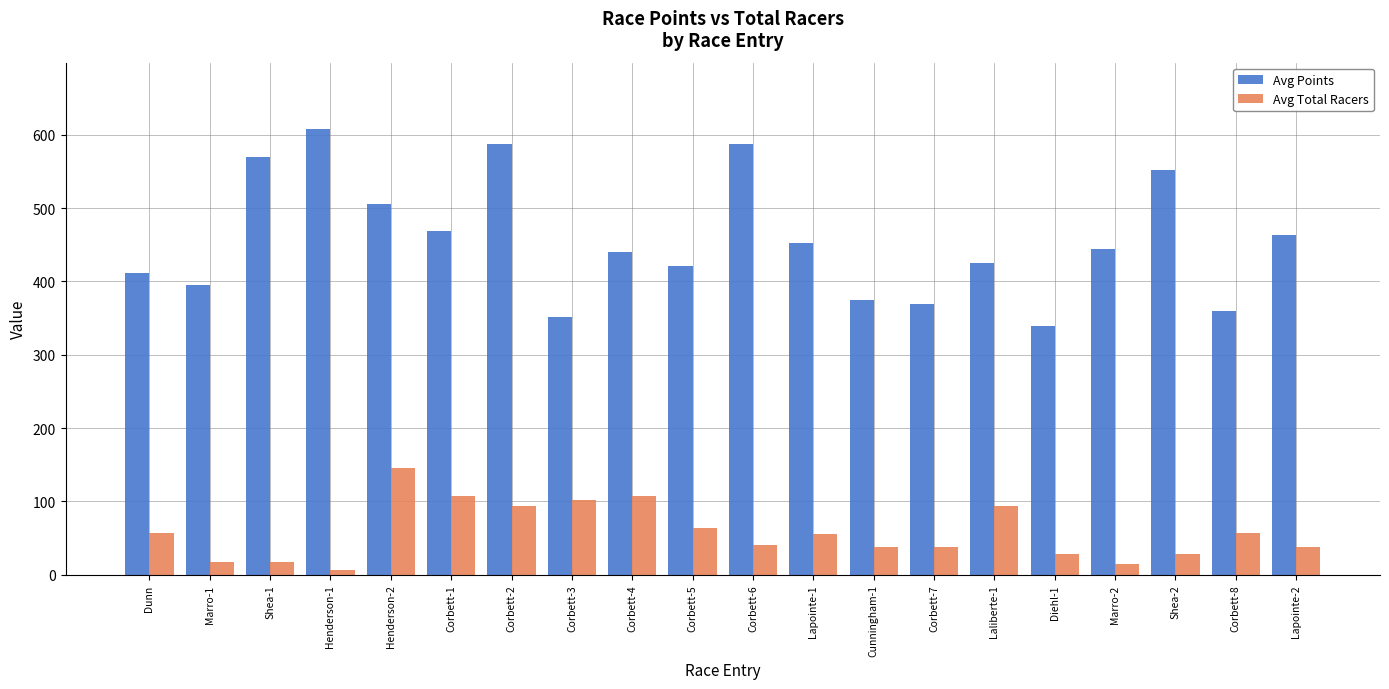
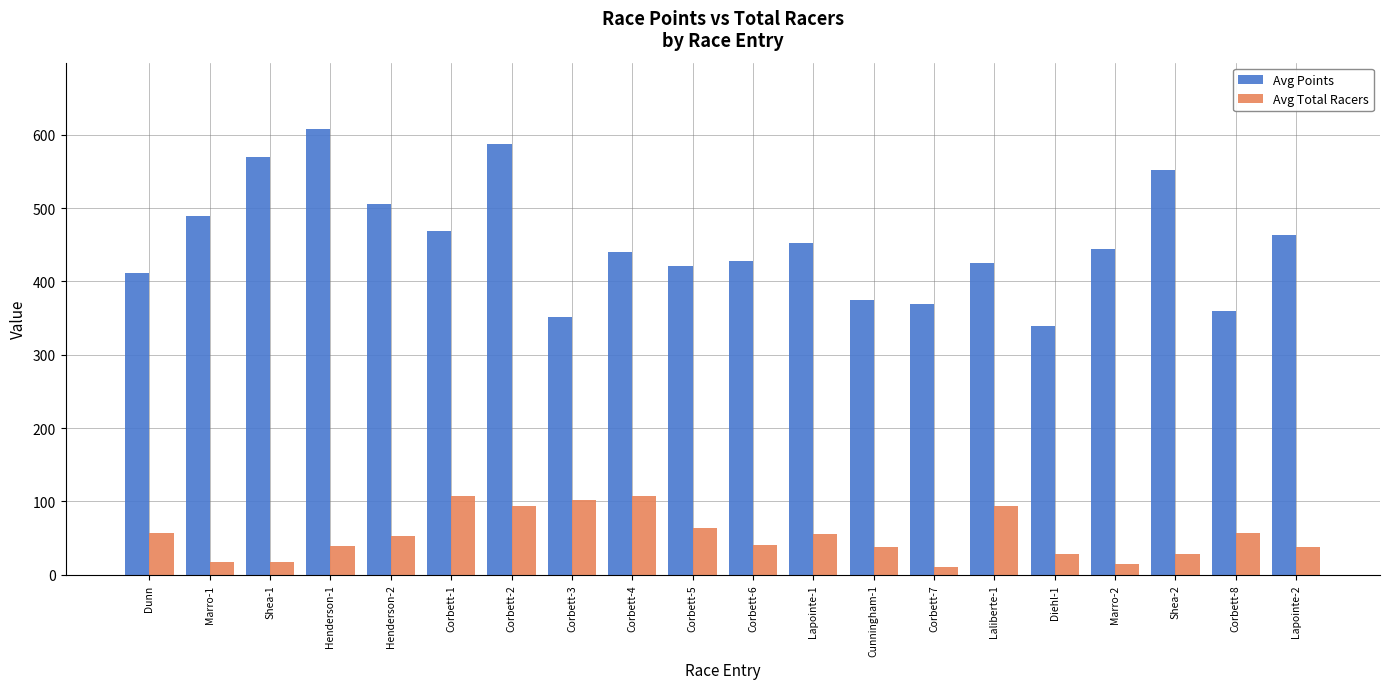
Avg Points, Marro-1: 400 -> 490
Avg Total Racers, Henderson-1: 10 -> 40
Avg Total Racers, Henderson-2: 150 -> 50
Avg Points, Corbett-6: 590 -> 430
Avg Total Racers, Corbett-7: 40 -> 10
